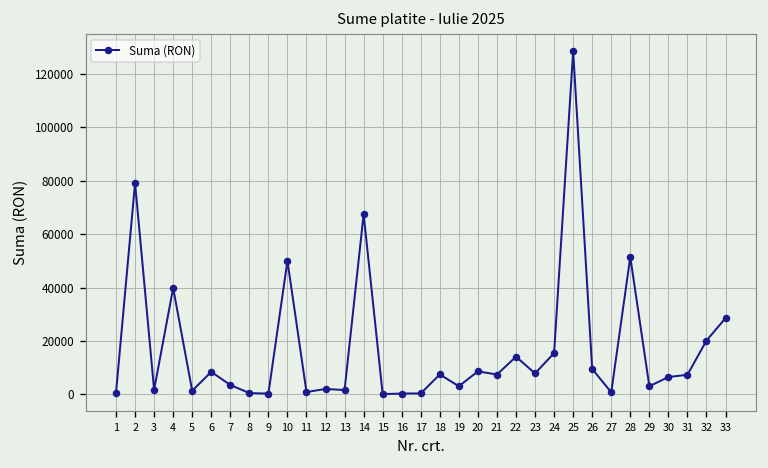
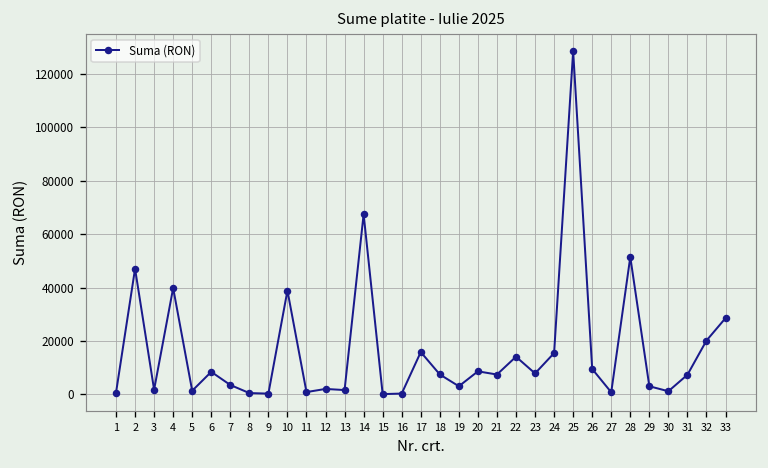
2: 79000 -> 47000
10: 50000 -> 39000
17: 0 -> 16000
30: 7000 -> 1000
